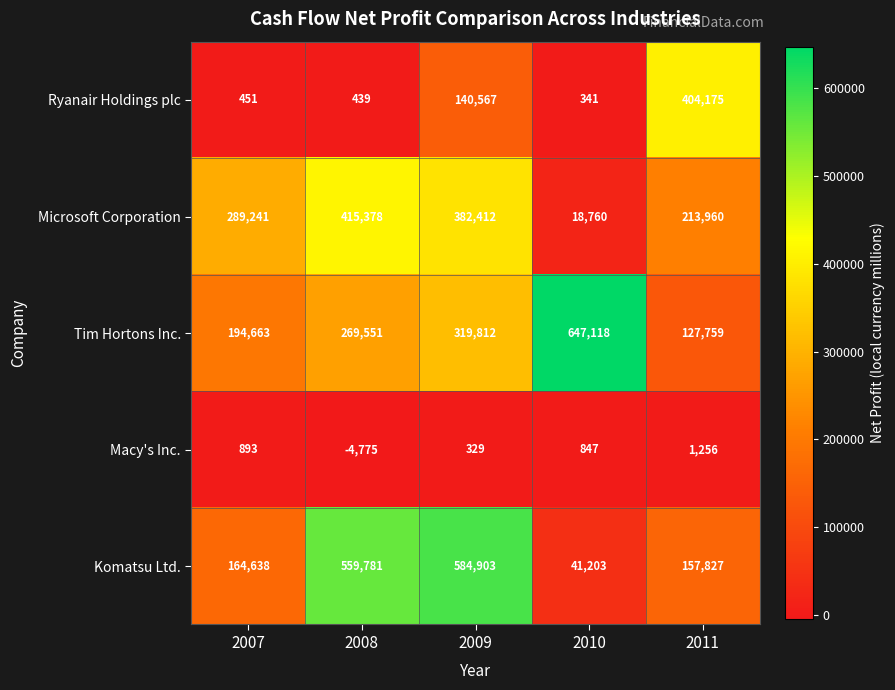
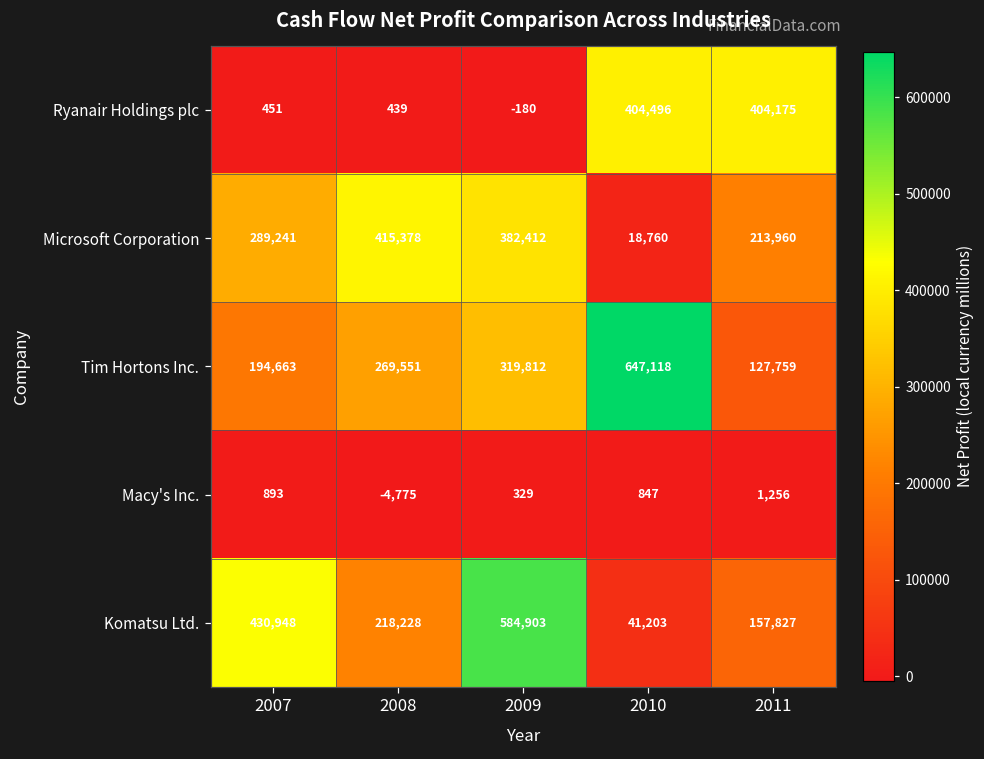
Ryanair Holdings plc, 2009: 140,567 -> -180
Ryanair Holdings plc, 2010: 341 -> 404,496
Komatsu Ltd., 2007: 164,638 -> 430,948
Komatsu Ltd., 2008: 559,781 -> 218,228
